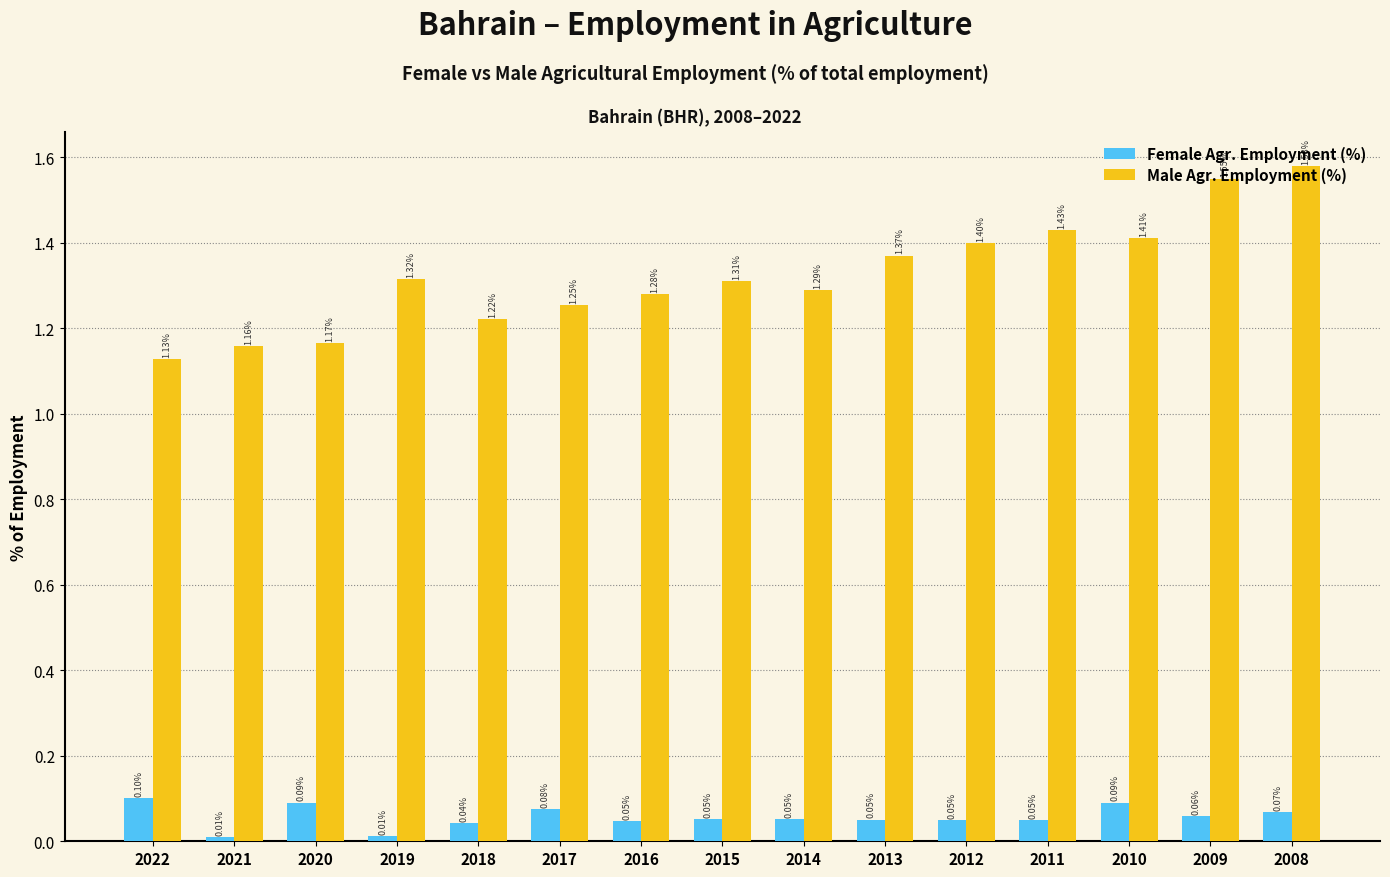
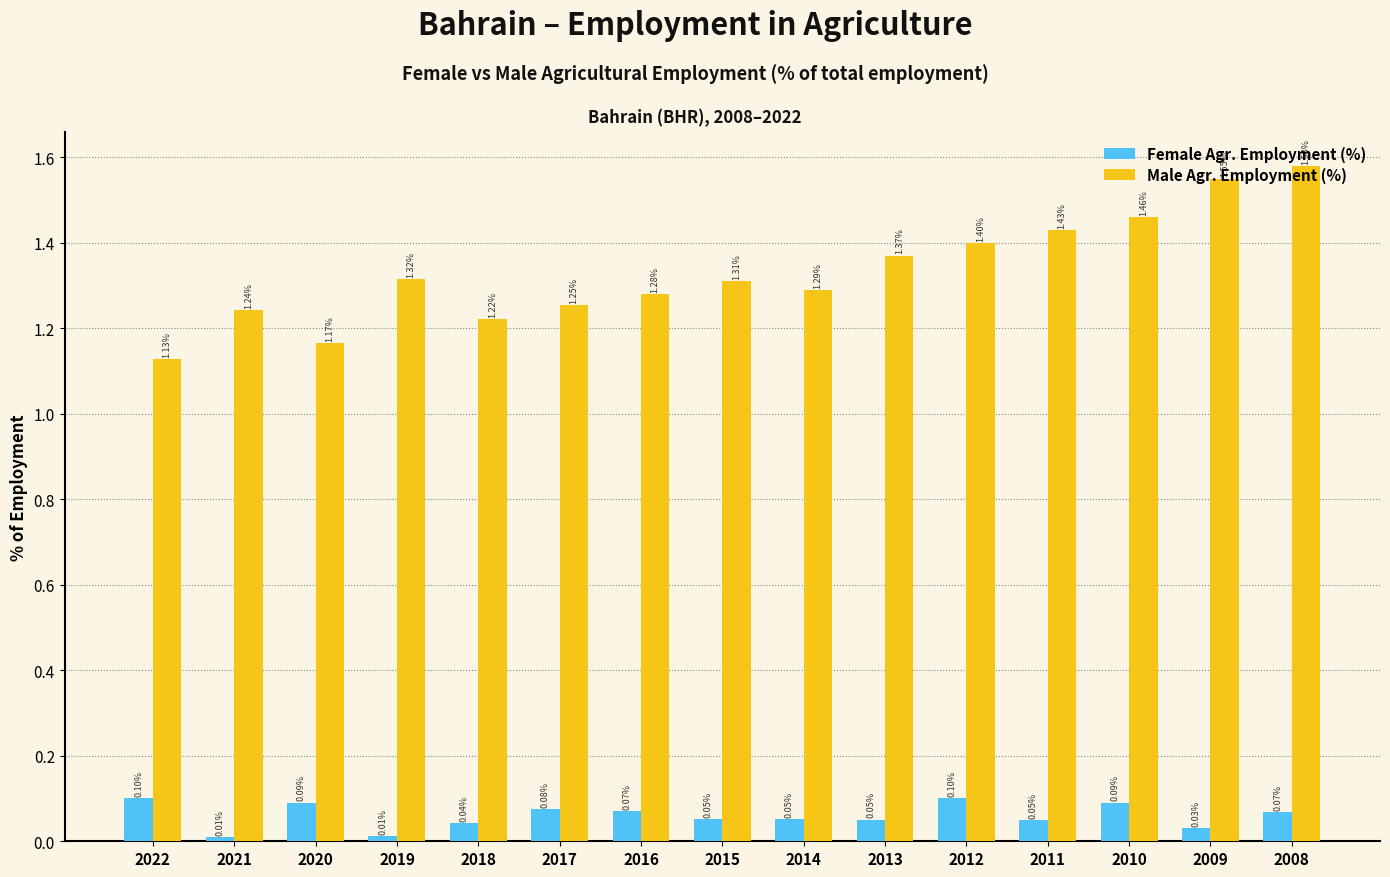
Male Agr. Employment (%), 2021: 1.16% -> 1.24%
Female Agr. Employment (%), 2016: 0.05% -> 0.07%
Female Agr. Employment (%), 2012: 0.05% -> 0.10%
Male Agr. Employment (%), 2010: 1.41% -> 1.46%
Female Agr. Employment (%), 2009: 0.06% -> 0.03%
